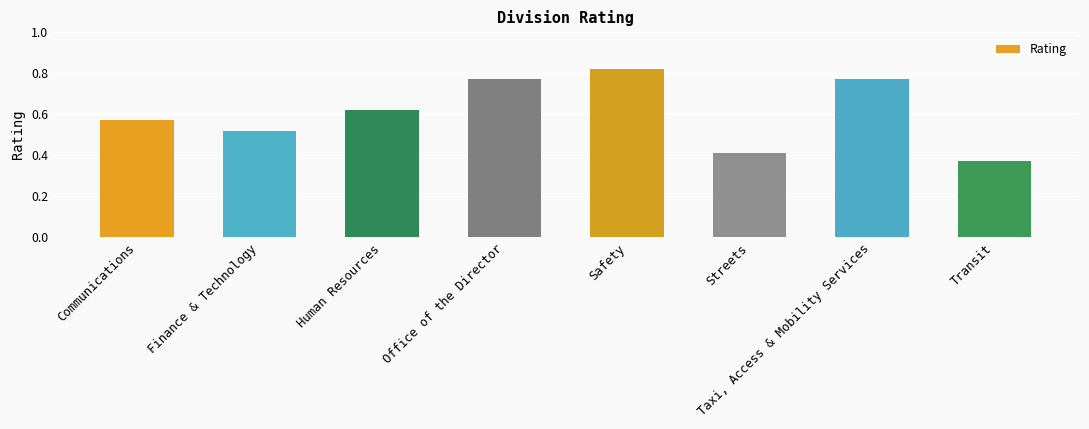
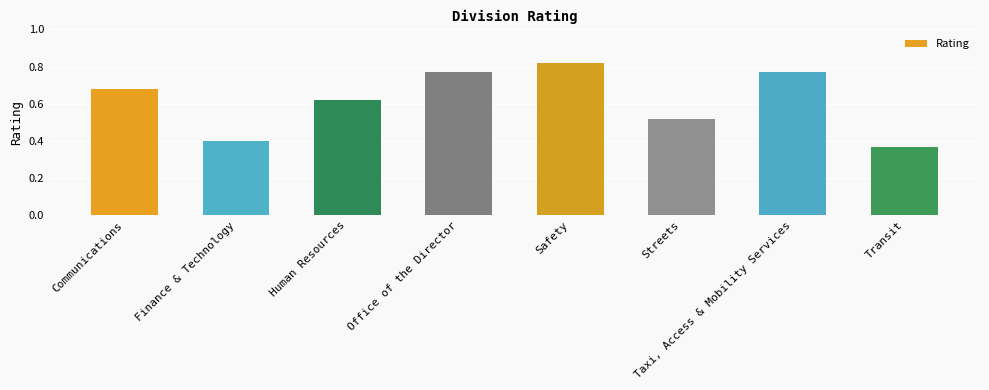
Communications: 0.57 -> 0.68
Finance & Technology: 0.52 -> 0.40
Streets: 0.41 -> 0.52
